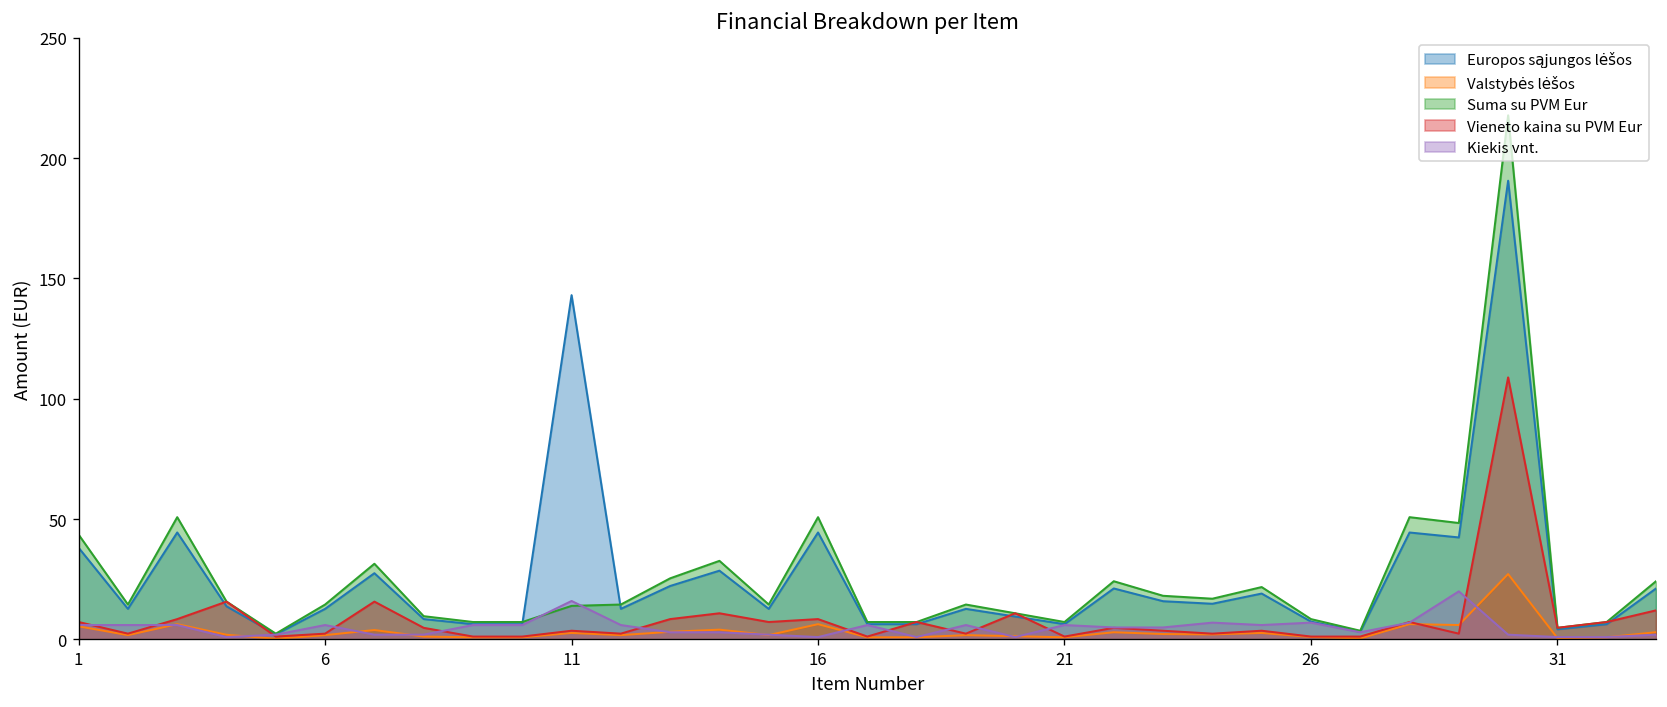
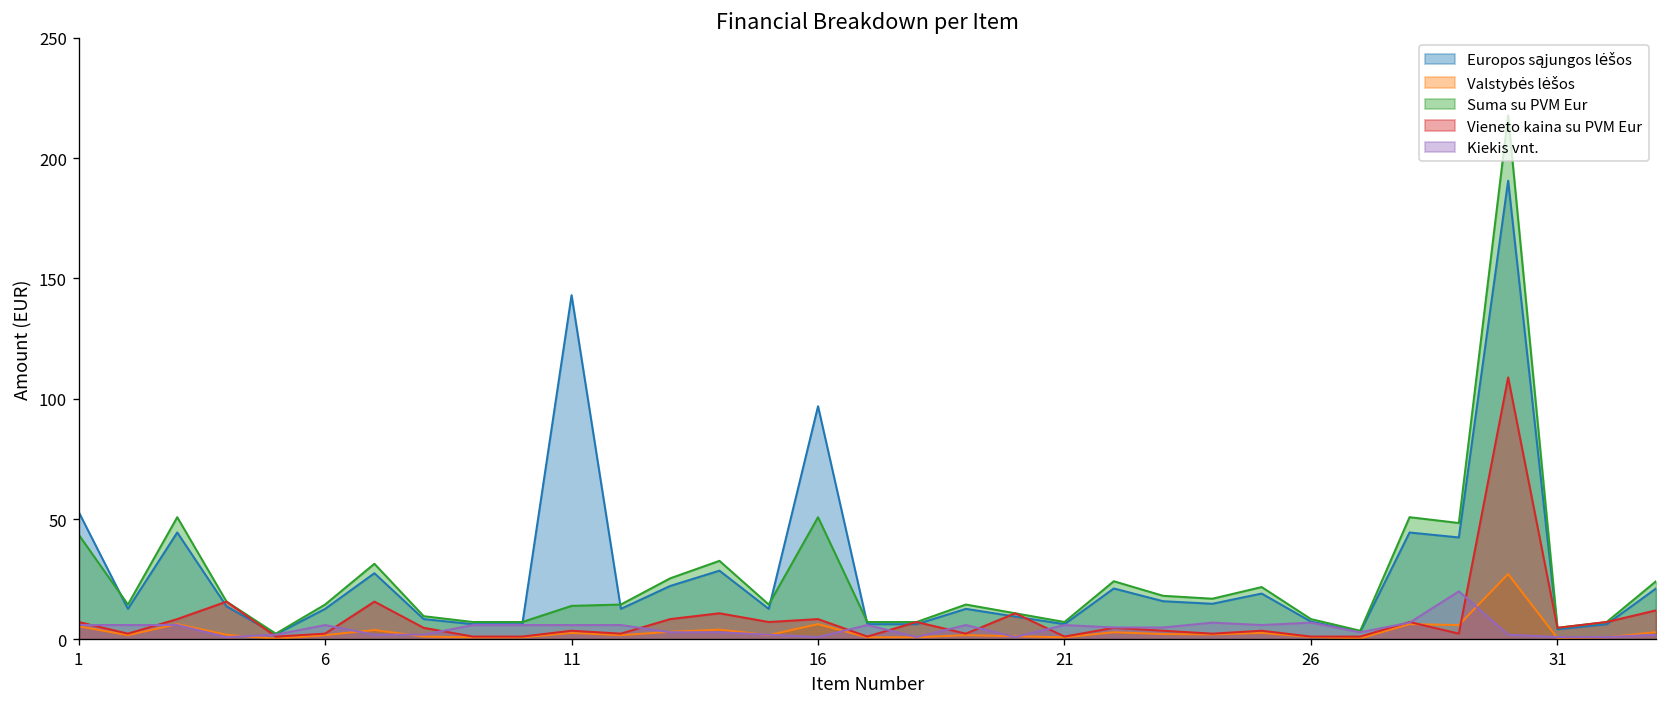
Europos sąjungos lėšos, 1: 38 -> 53
Kiekis vnt., 11: 16 -> 6
Europos sąjungos lėšos, 16: 44 -> 97
